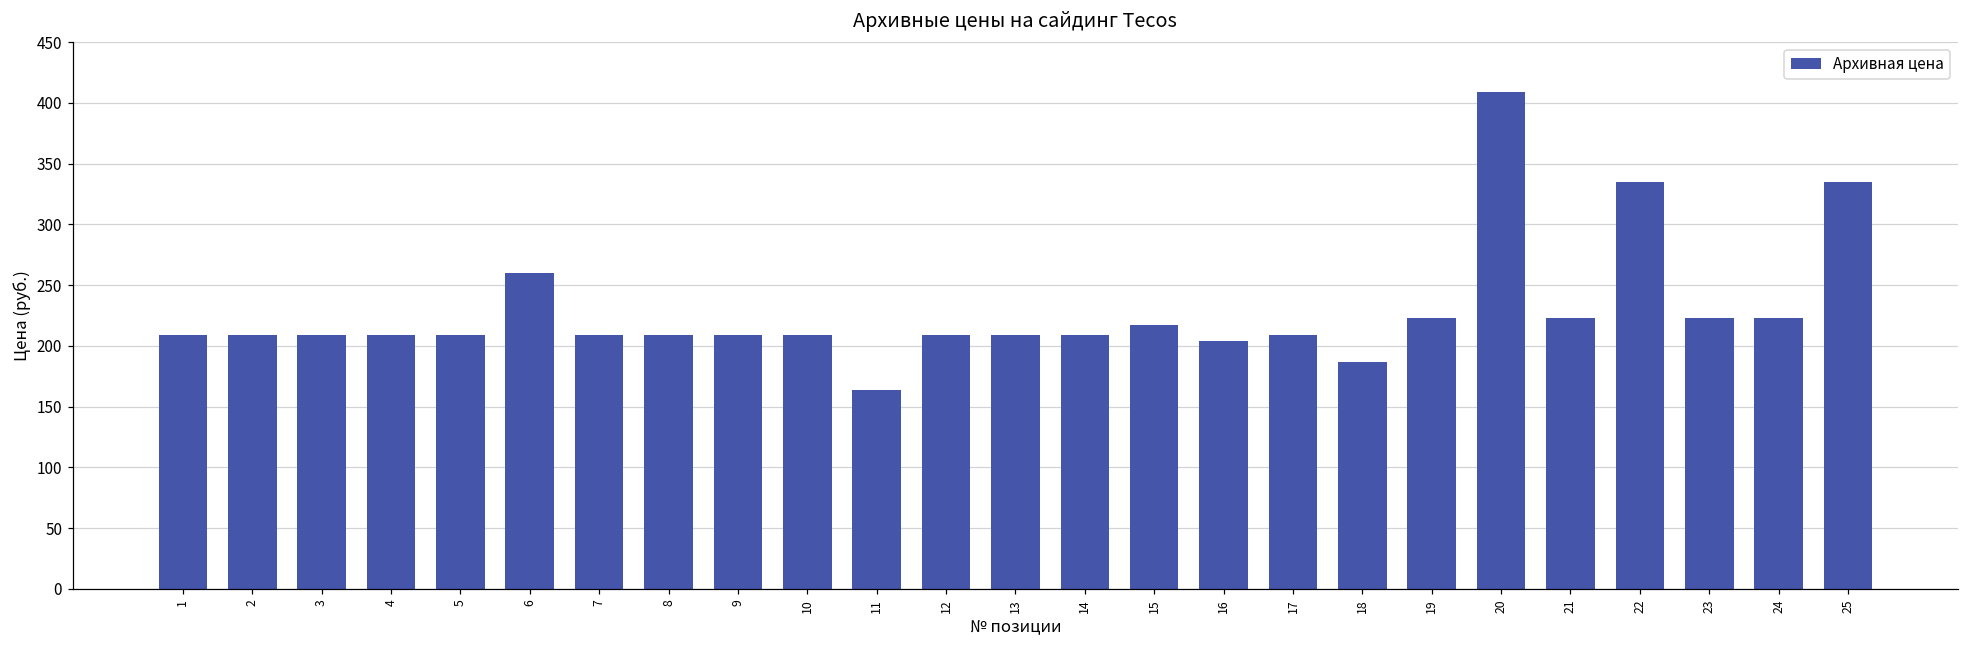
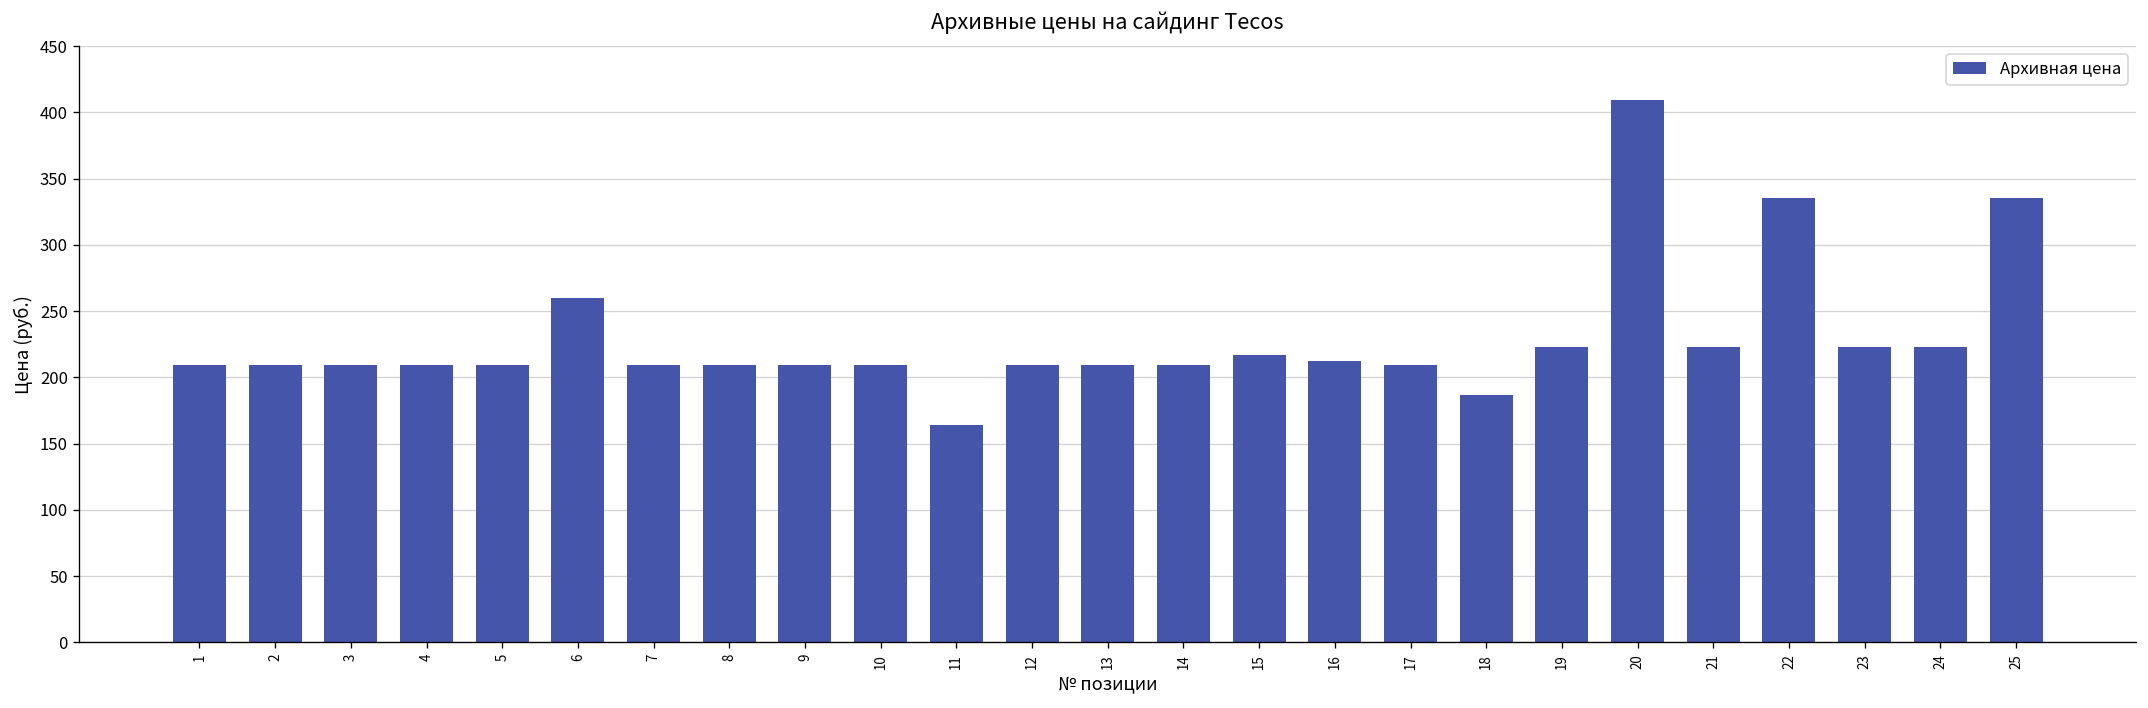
16: 204 -> 212
